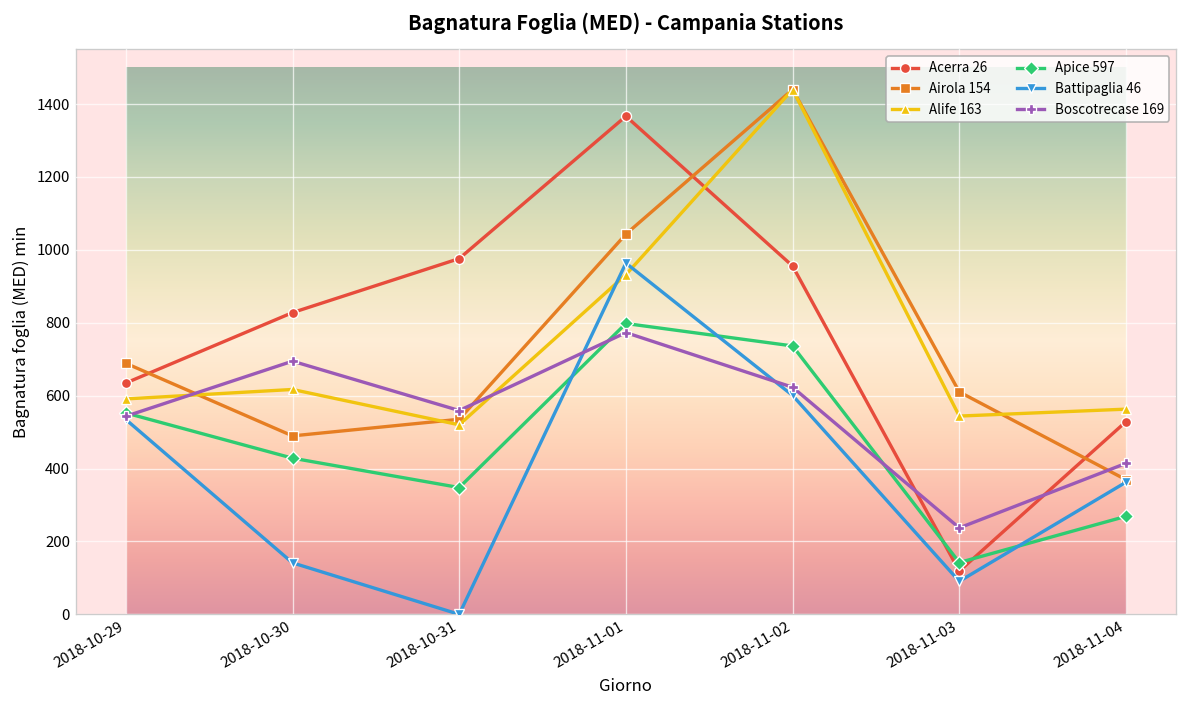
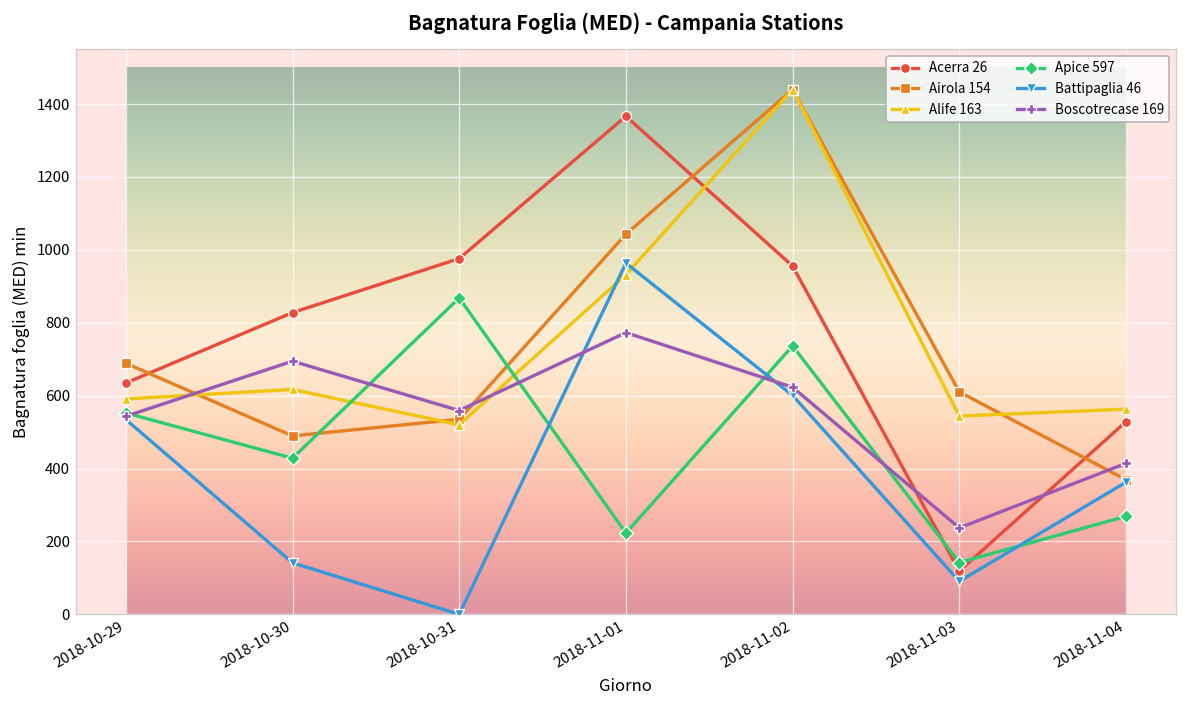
Apice 597, 2018-10-31: 350 -> 870
Apice 597, 2018-11-01: 800 -> 220
